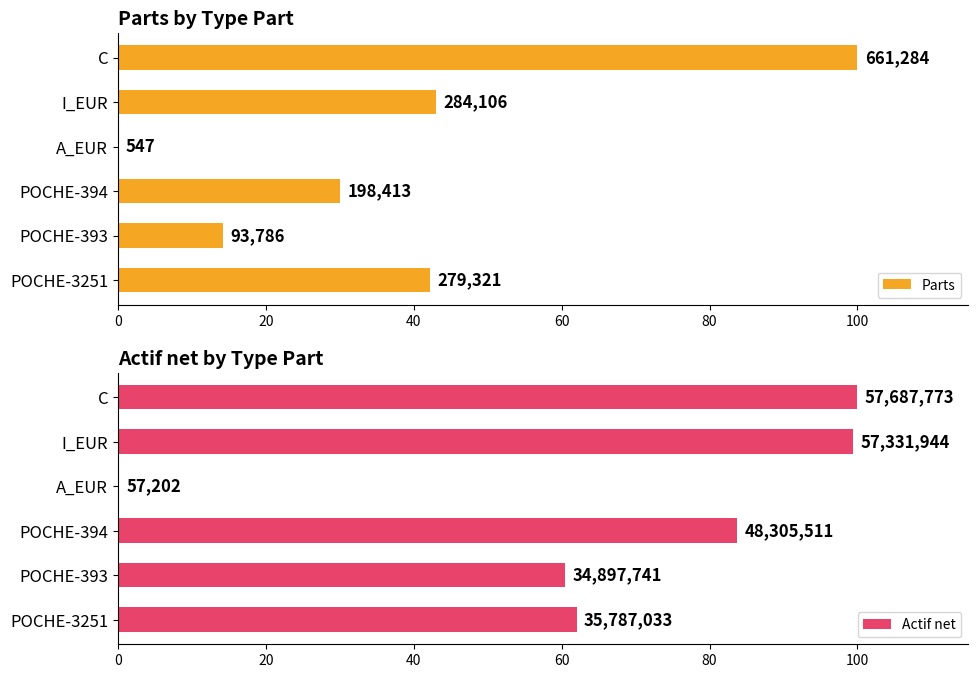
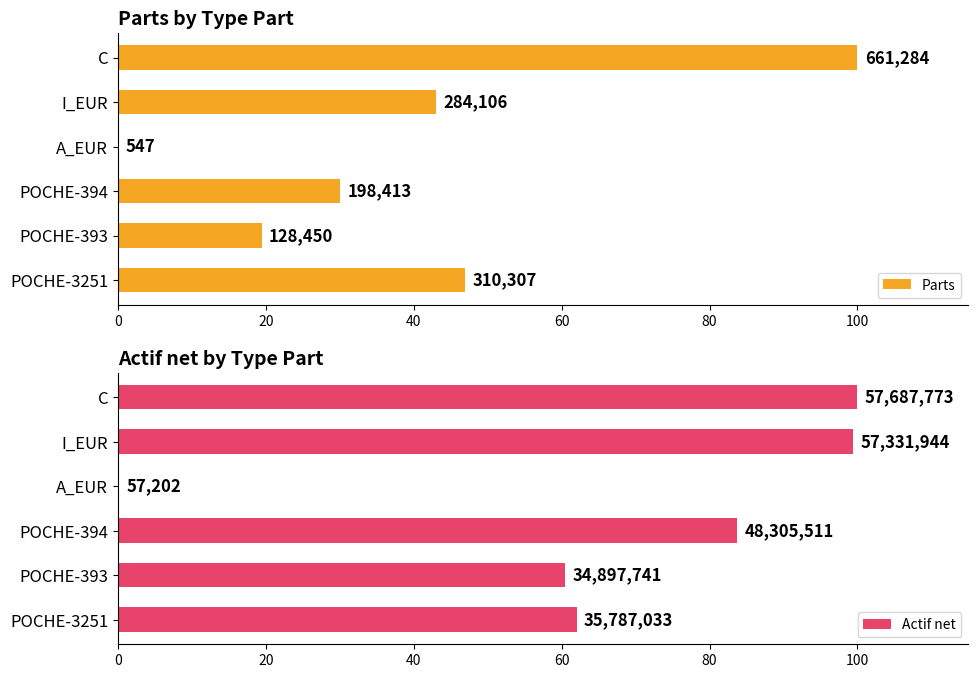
Parts by Type Part, POCHE-393: 93,786 -> 128,450
Parts by Type Part, POCHE-3251: 279,321 -> 310,307
